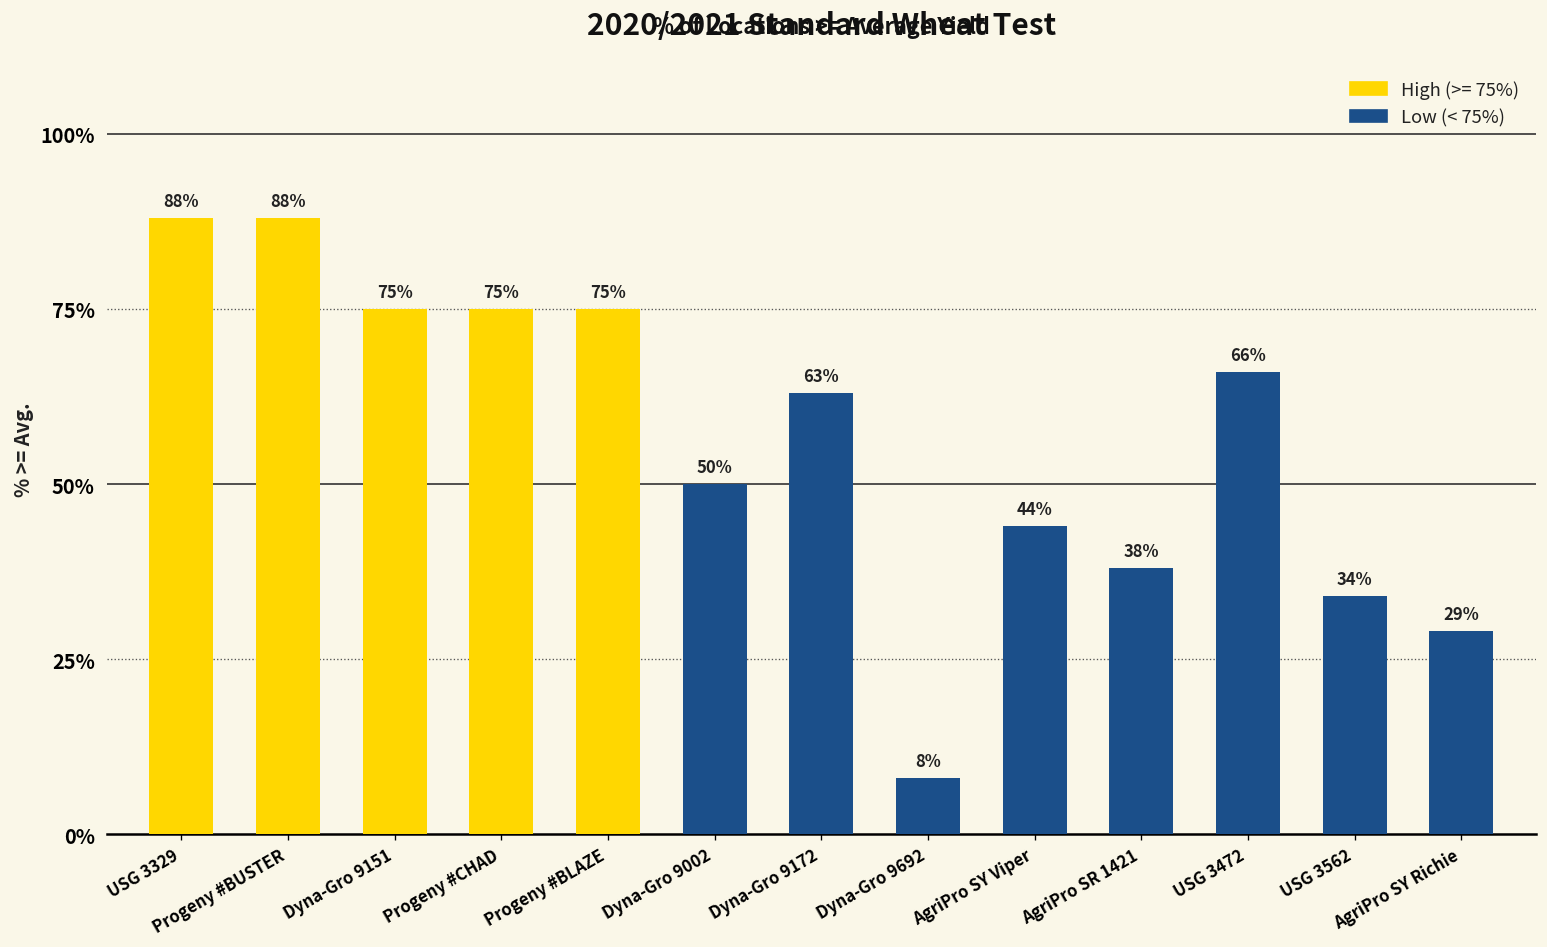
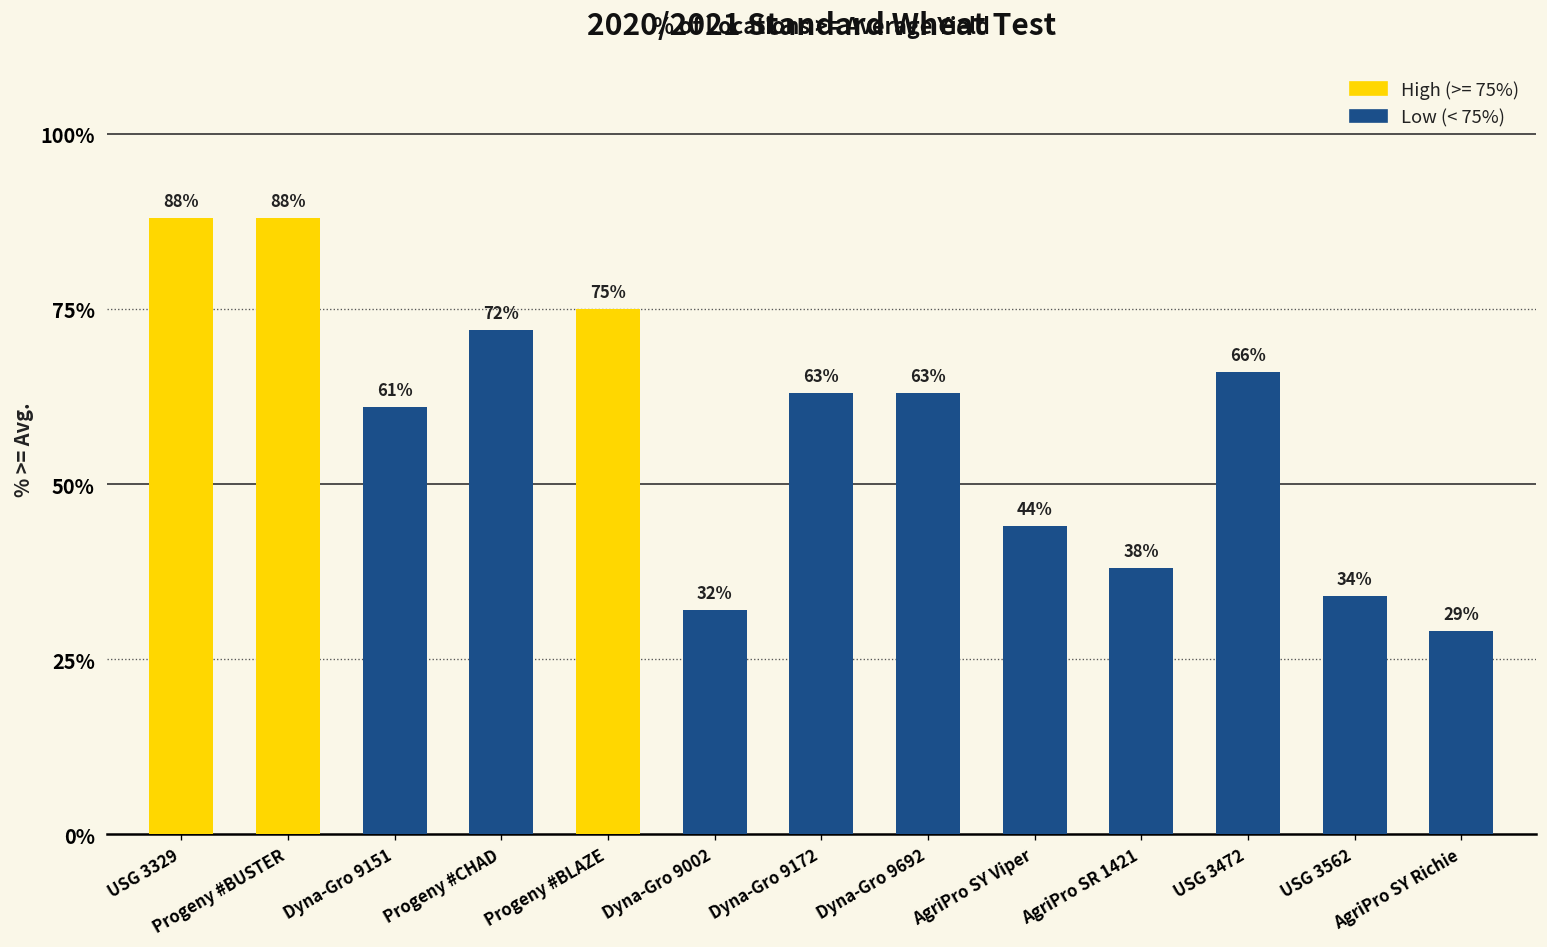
Dyna-Gro 9151: 75% -> 61%
Progeny #CHAD: 75% -> 72%
Dyna-Gro 9002: 50% -> 32%
Dyna-Gro 9692: 8% -> 63%
